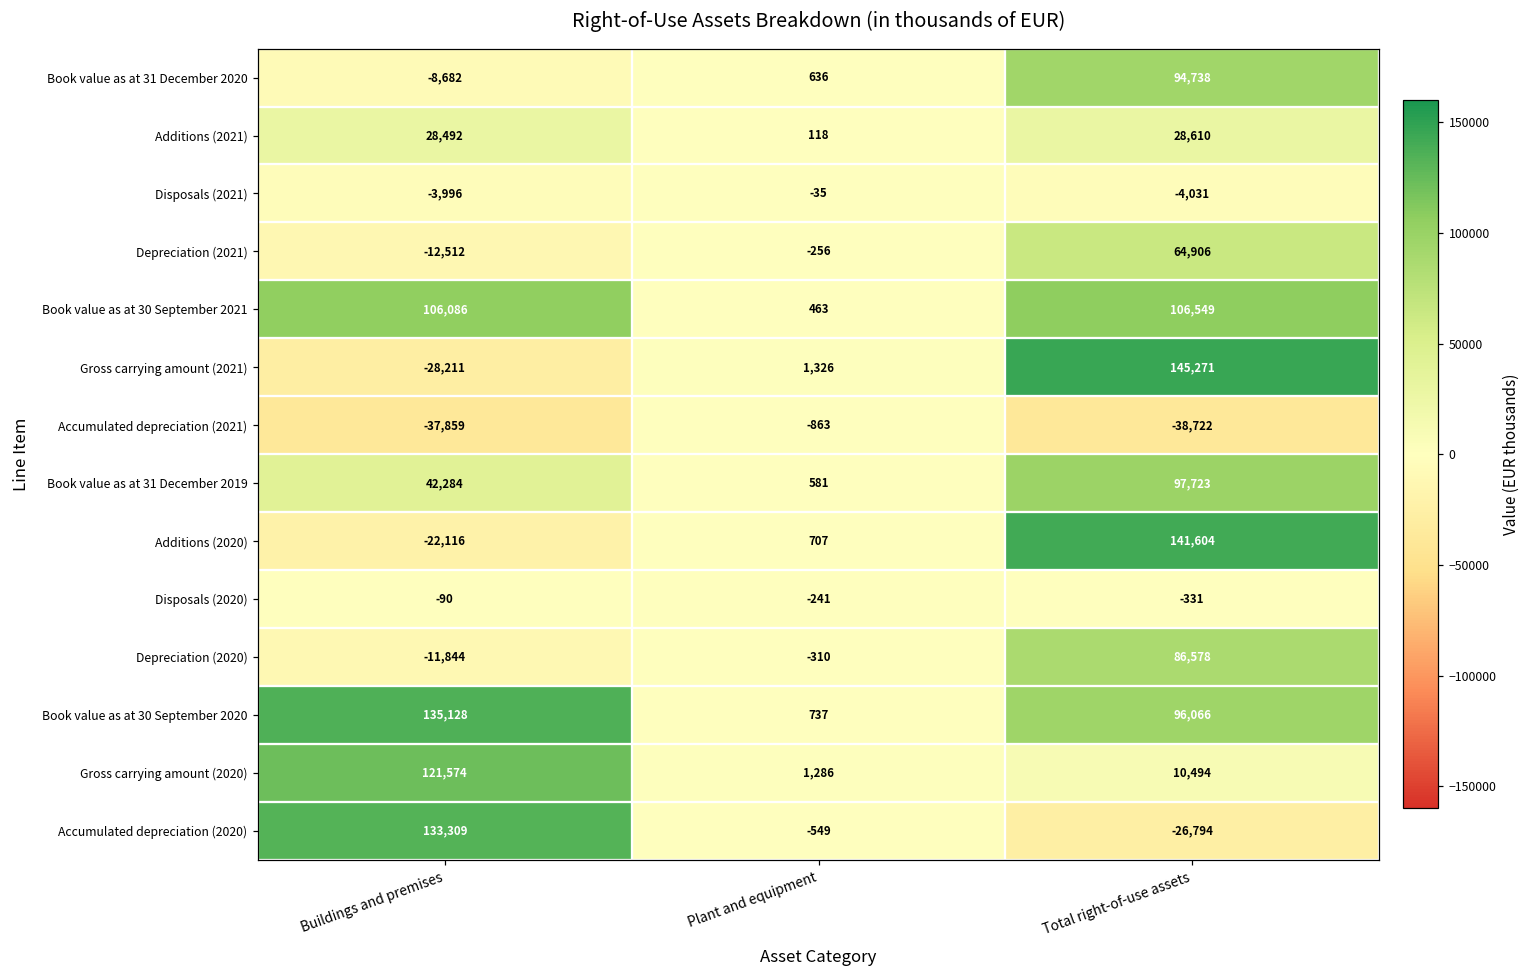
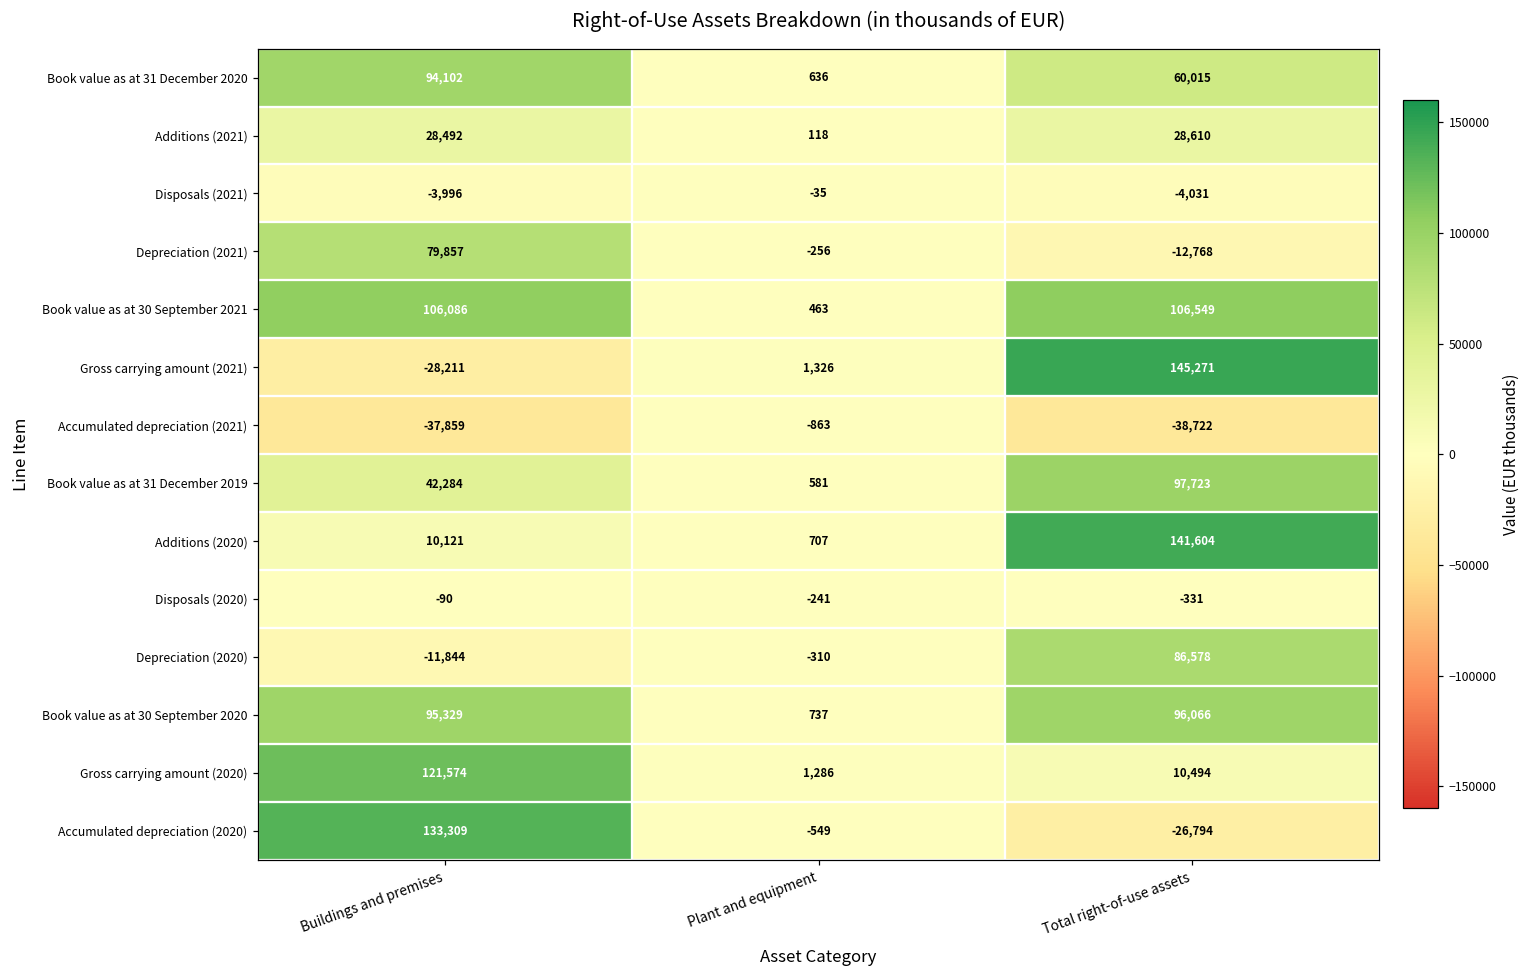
Book value as at 31 December 2020, Buildings and premises: -8,682 -> 94,102
Book value as at 31 December 2020, Total right-of-use assets: 94,738 -> 60,015
Depreciation (2021), Buildings and premises: -12,512 -> 79,857
Depreciation (2021), Total right-of-use assets: 64,906 -> -12,768
Additions (2020), Buildings and premises: -22,116 -> 10,121
Book value as at 30 September 2020, Buildings and premises: 135,128 -> 95,329
